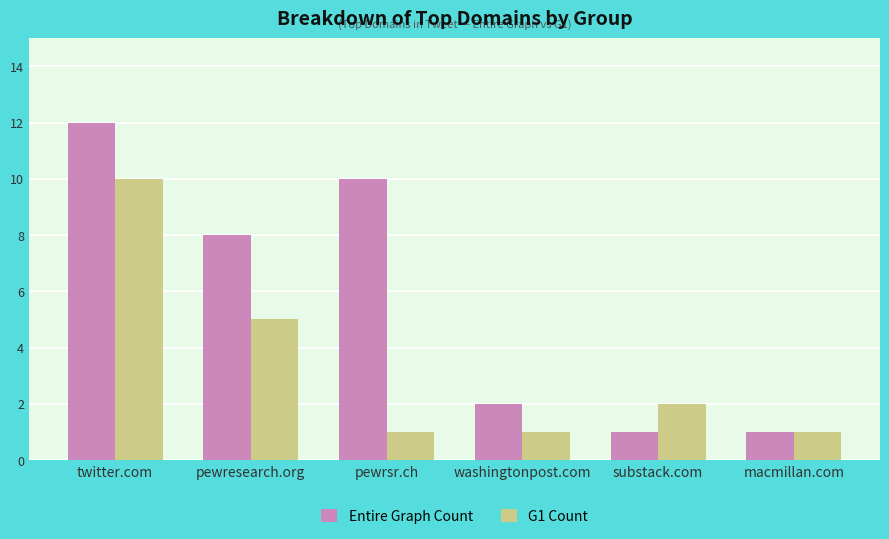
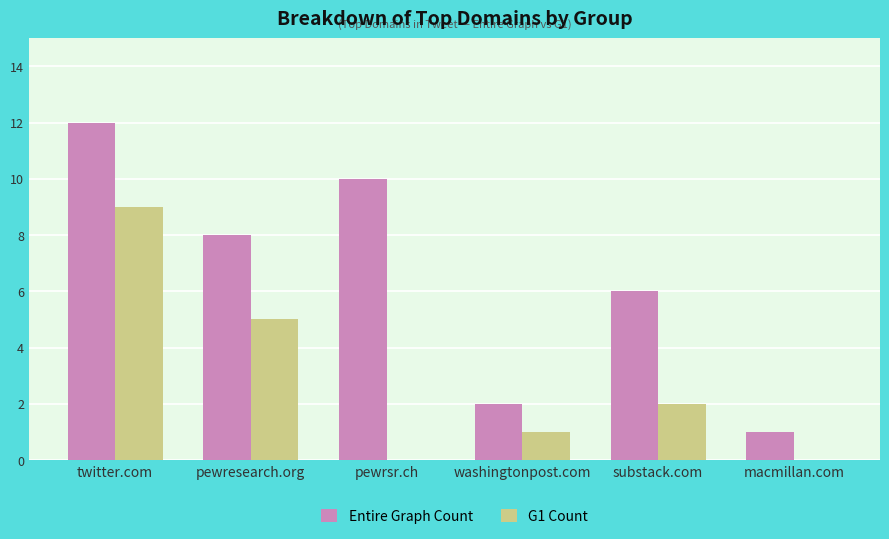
G1 Count, twitter.com: 10 -> 9
G1 Count, pewrsr.ch: 1 -> 0
Entire Graph Count, substack.com: 1 -> 6
G1 Count, macmillan.com: 1 -> 0
